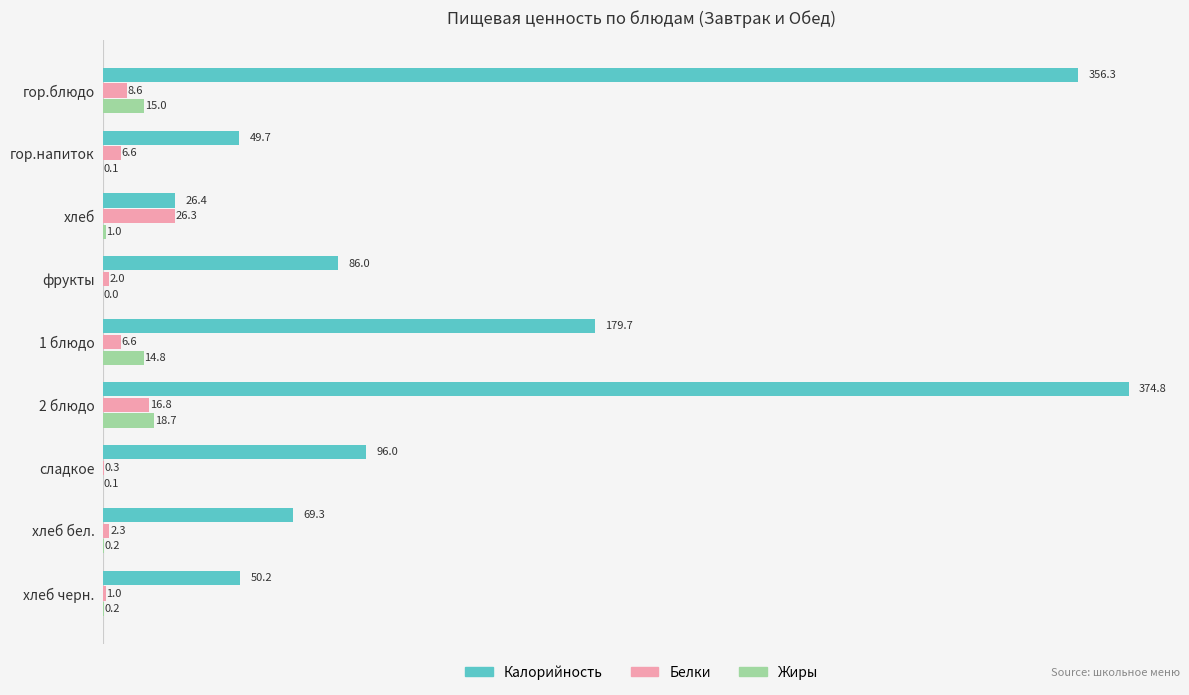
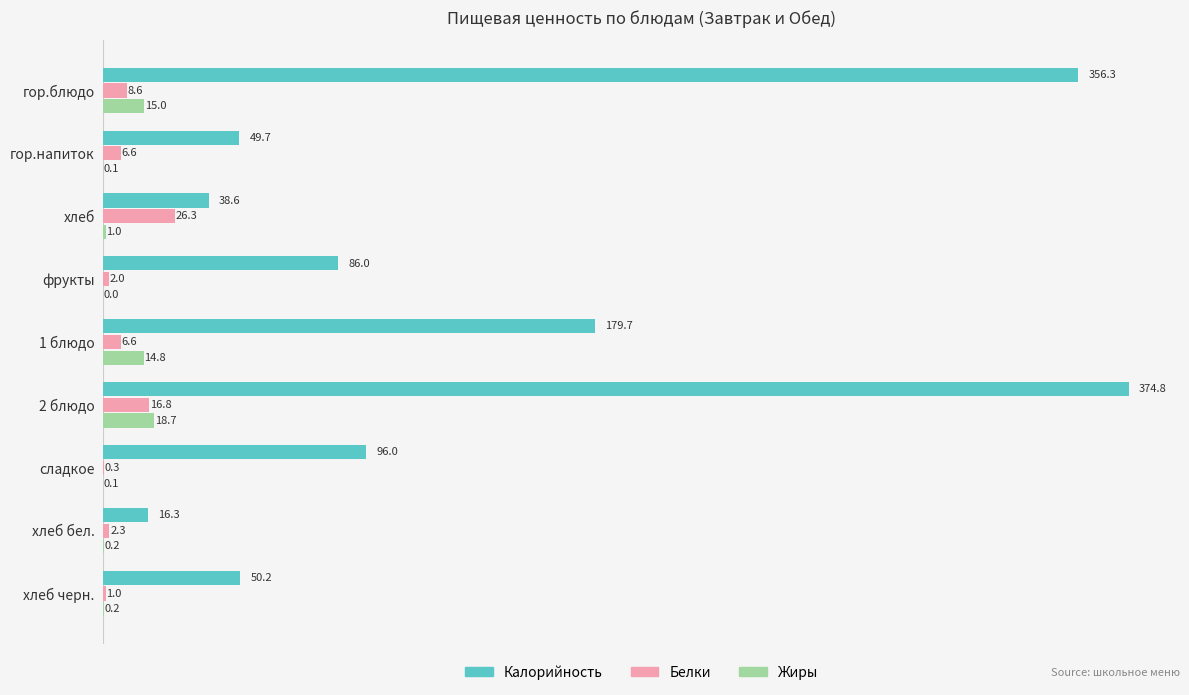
Калорийность, хлеб: 26.4 -> 38.6
Калорийность, хлеб бел.: 69.3 -> 16.3
